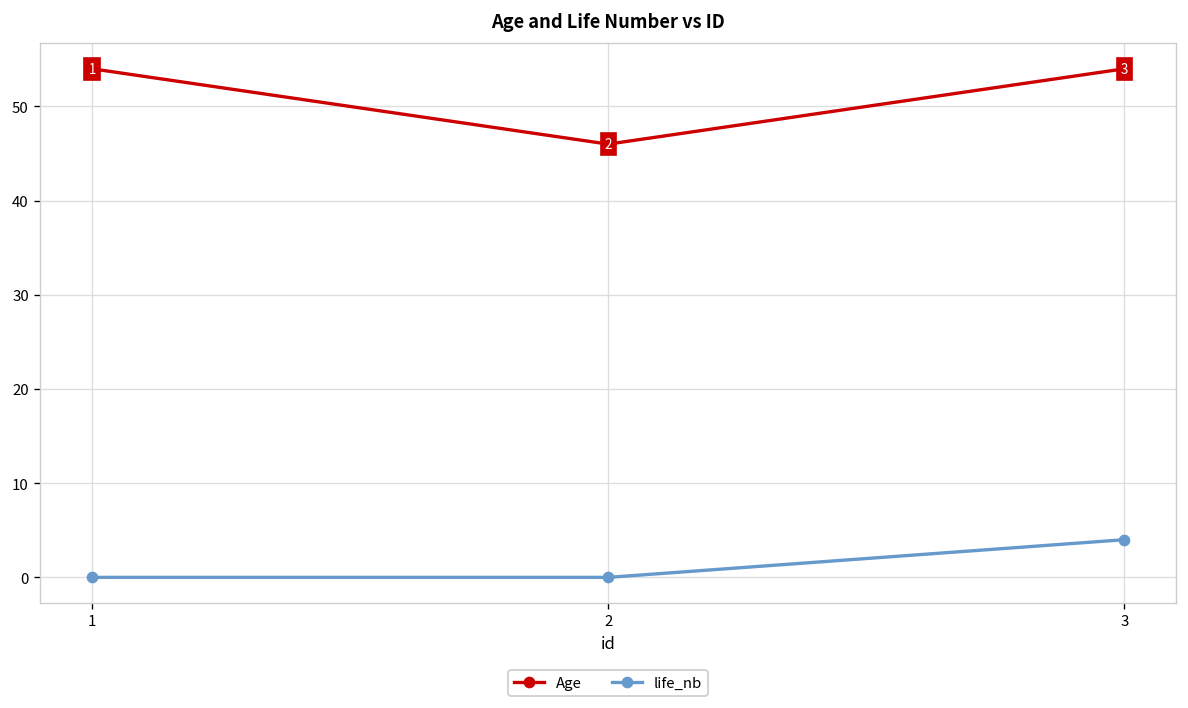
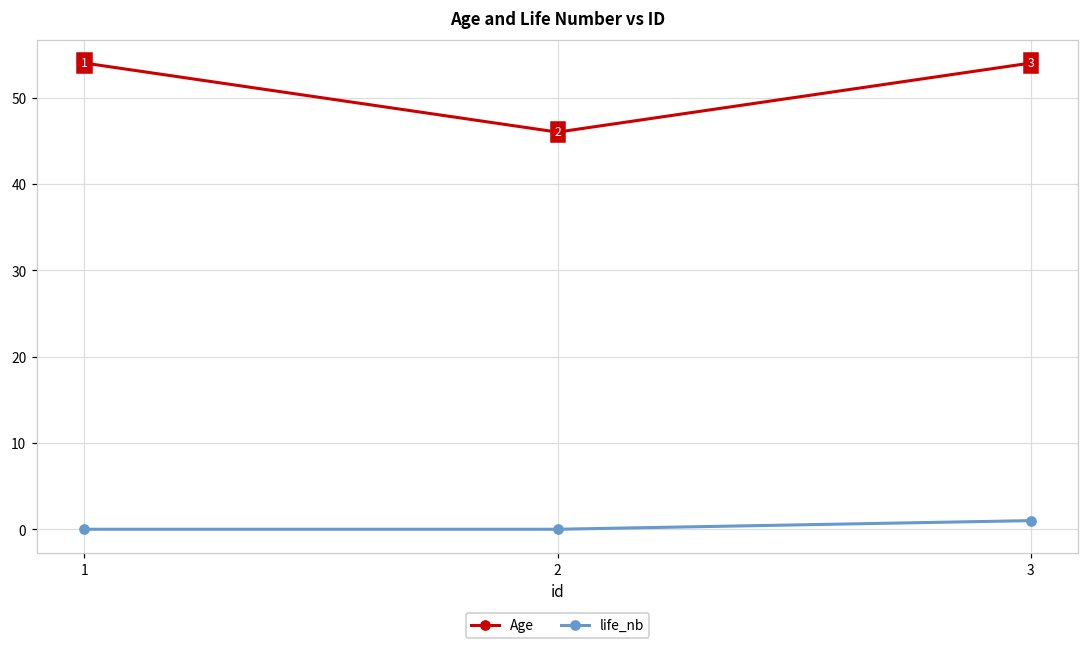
life_nb, 3: 4 -> 1
